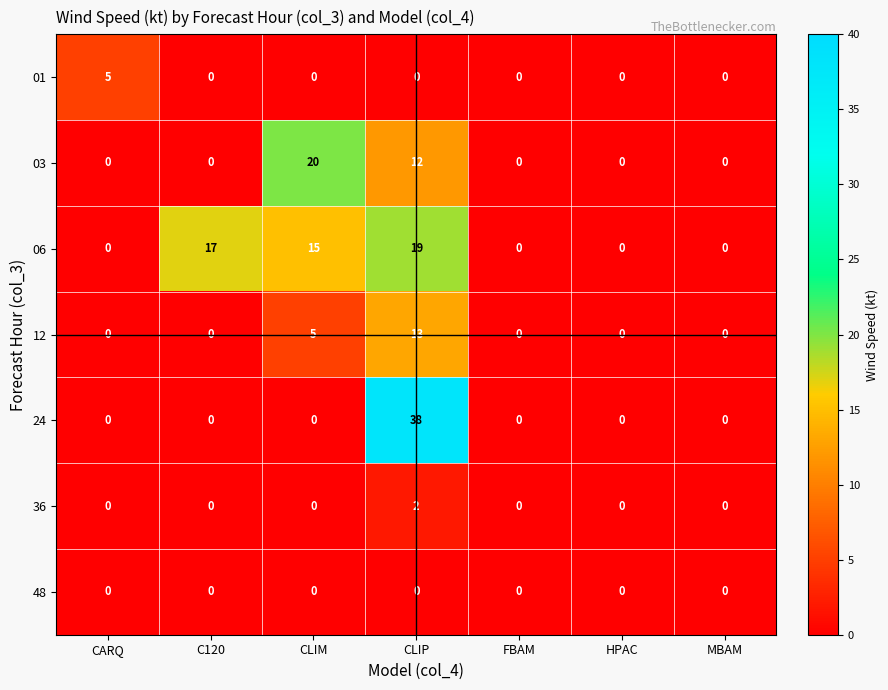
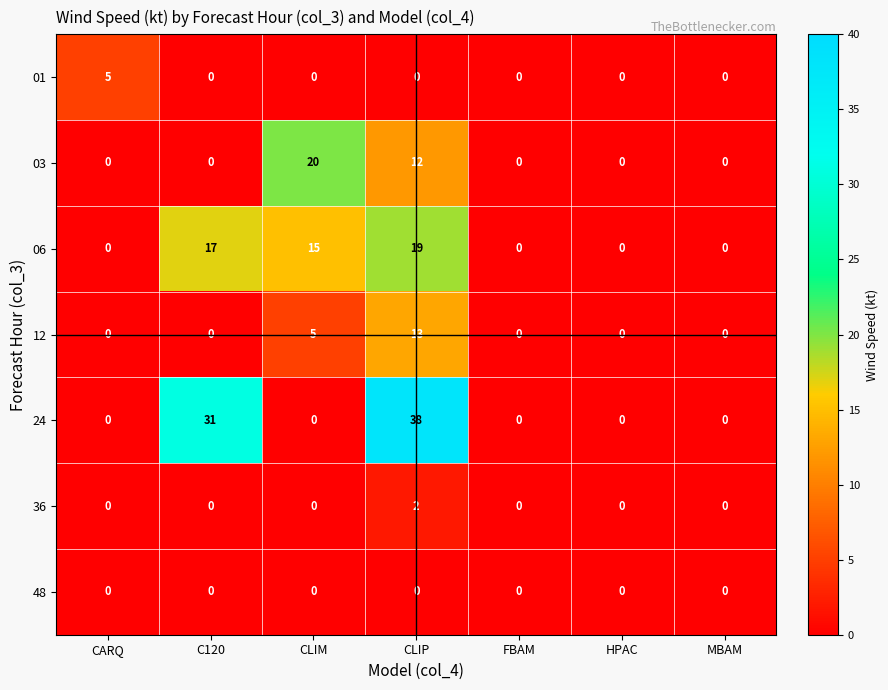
24, C120: 0 -> 31
